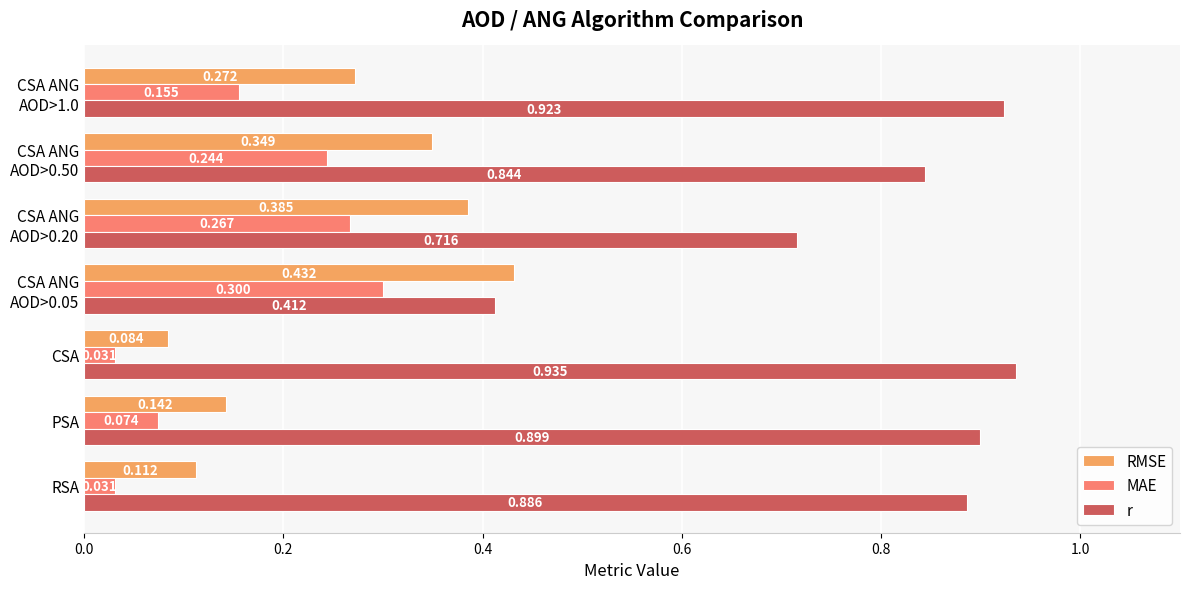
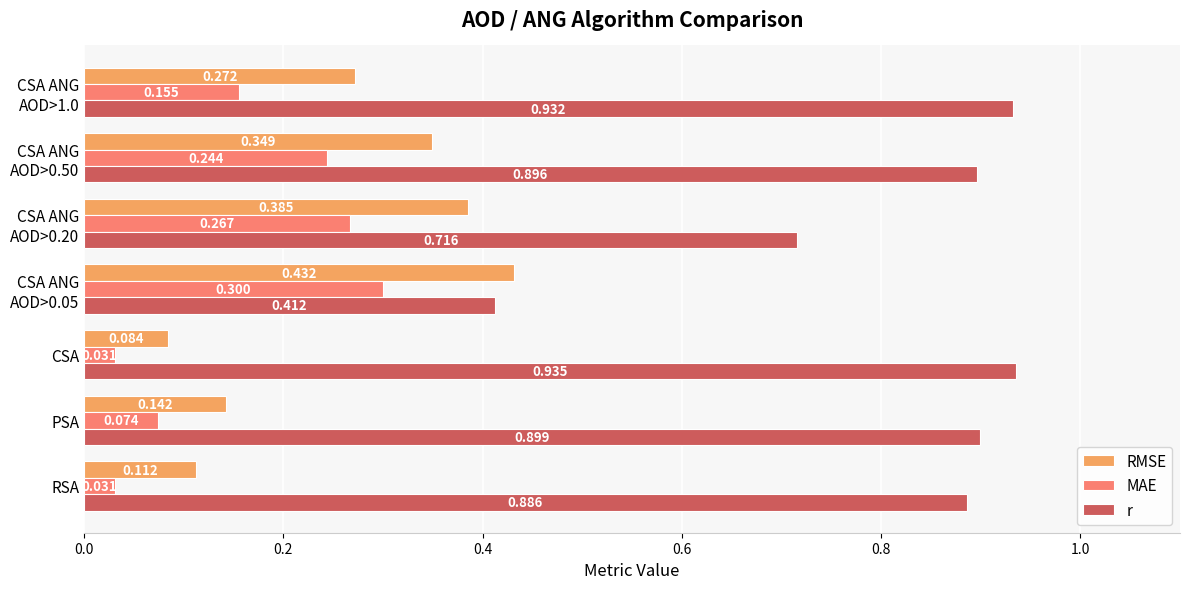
r, CSA ANG AOD>1.0: 0.923 -> 0.932
r, CSA ANG AOD>0.50: 0.844 -> 0.896
